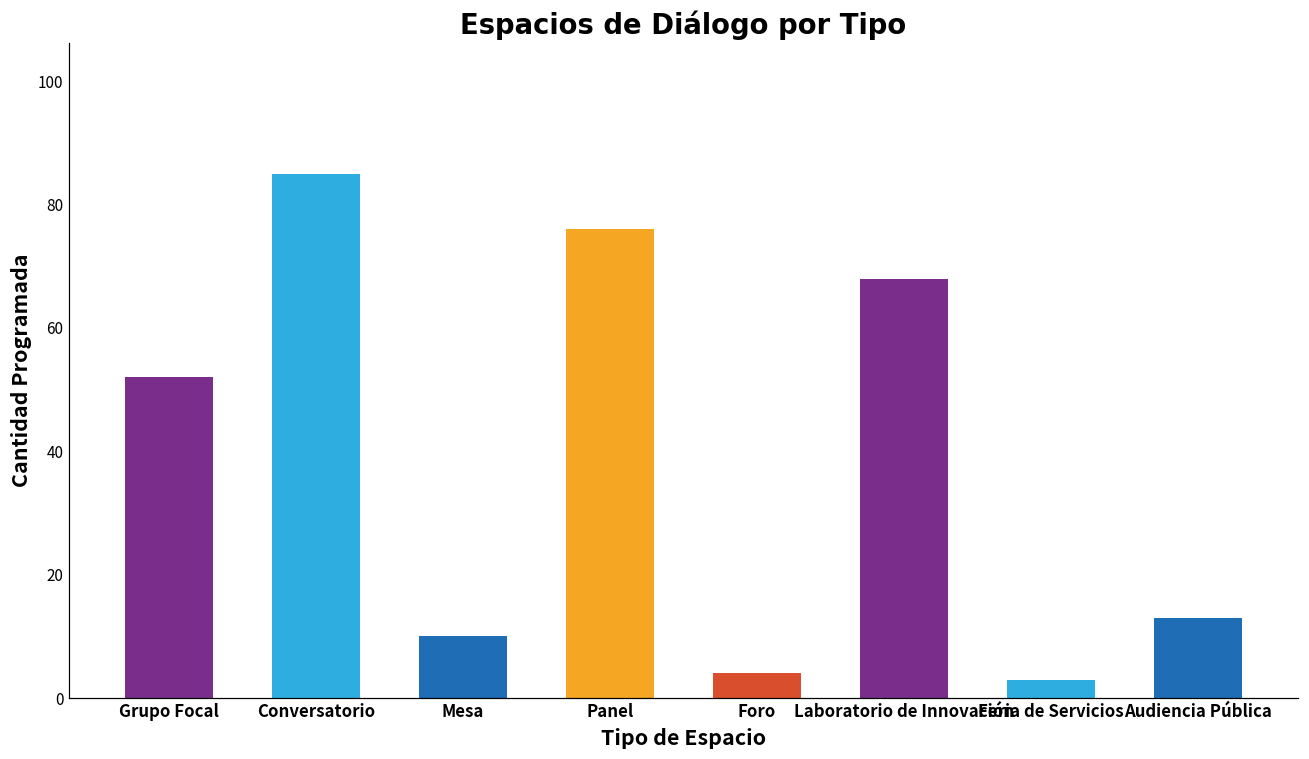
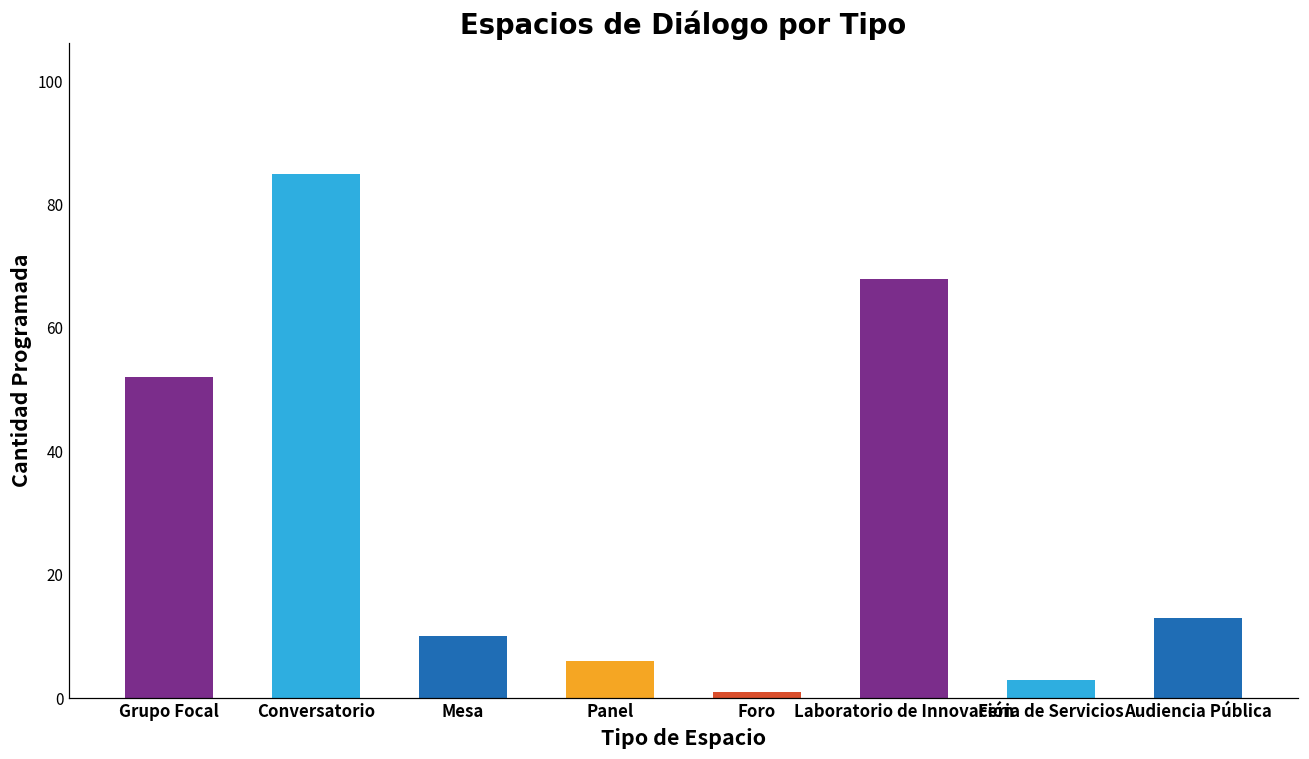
Panel: 76 -> 6
Foro: 4 -> 1
